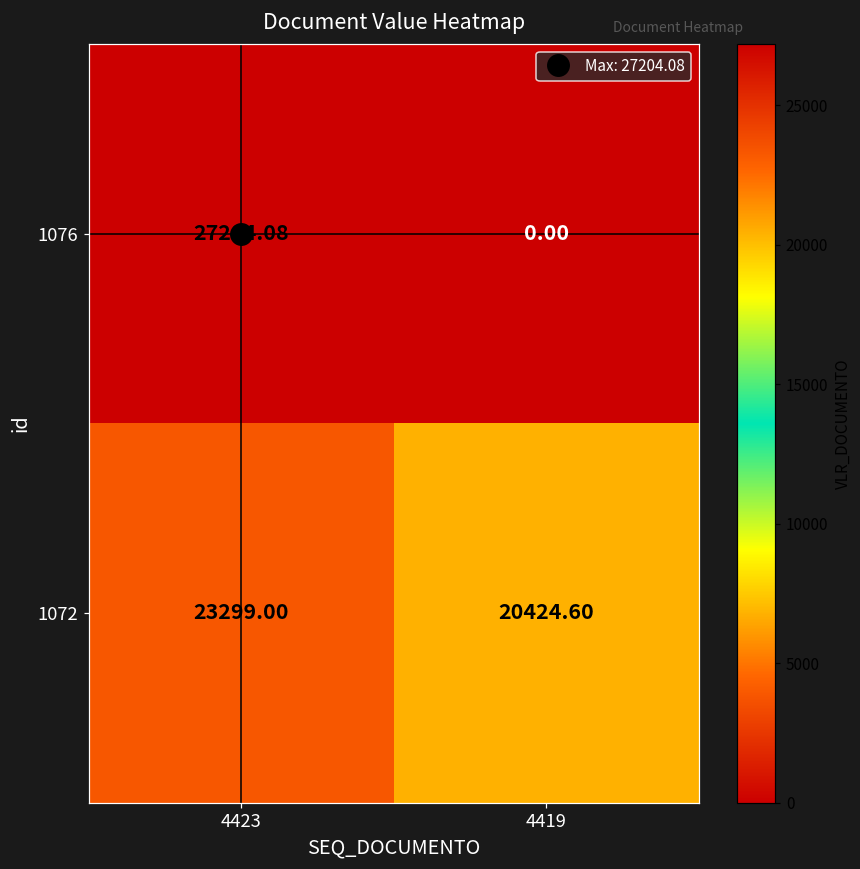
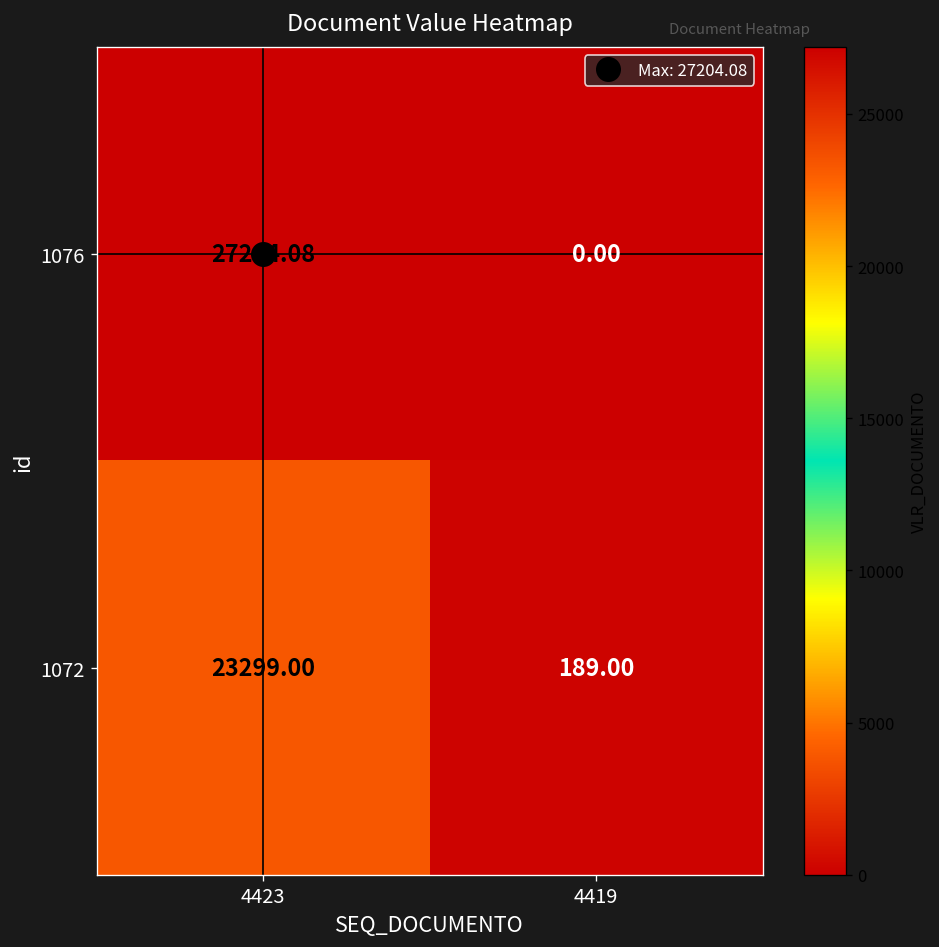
1072, 4419: 20424.60 -> 189.00
